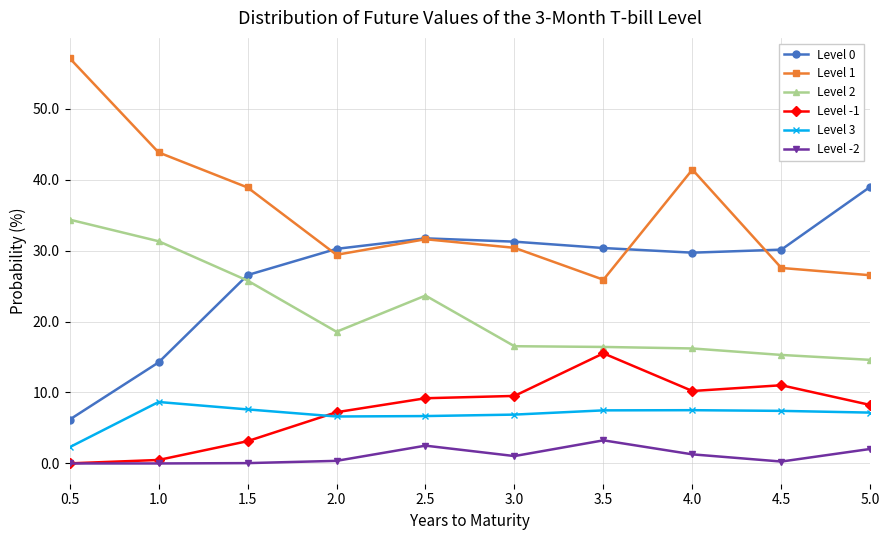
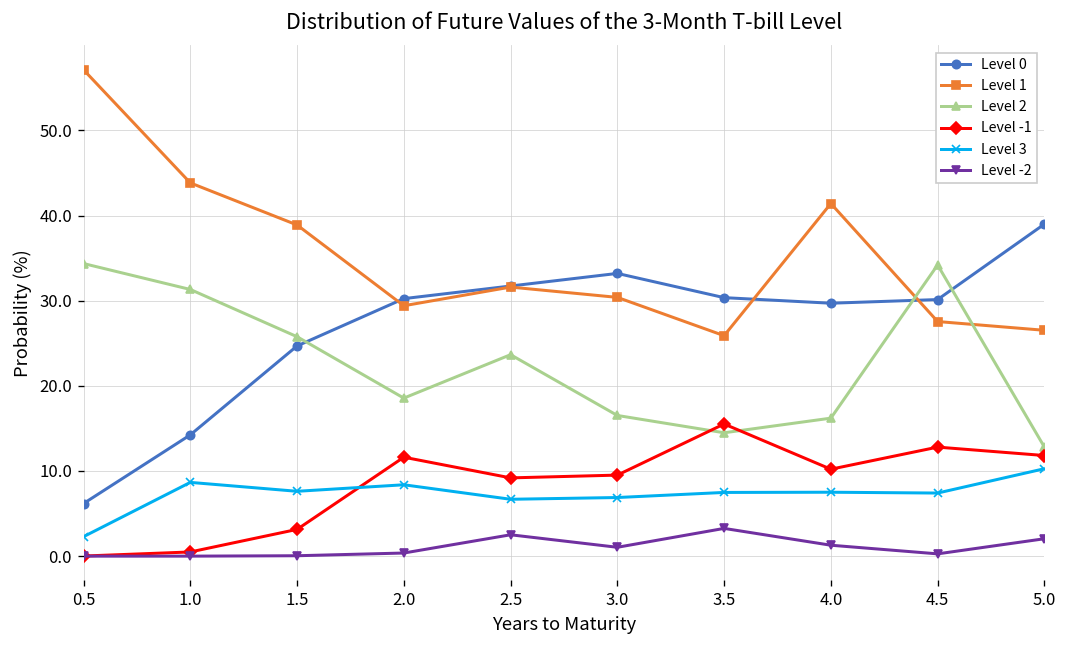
Level 0, 1.5: 27 -> 25
Level -1, 2.0: 7 -> 12
Level 3, 2.0: 7 -> 8
Level 0, 3.0: 31 -> 33
Level 2, 3.5: 16 -> 14
Level 2, 4.5: 15 -> 34
Level -1, 4.5: 11 -> 13
Level 2, 5.0: 15 -> 13
Level -1, 5.0: 8 -> 12
Level 3, 5.0: 7 -> 10
